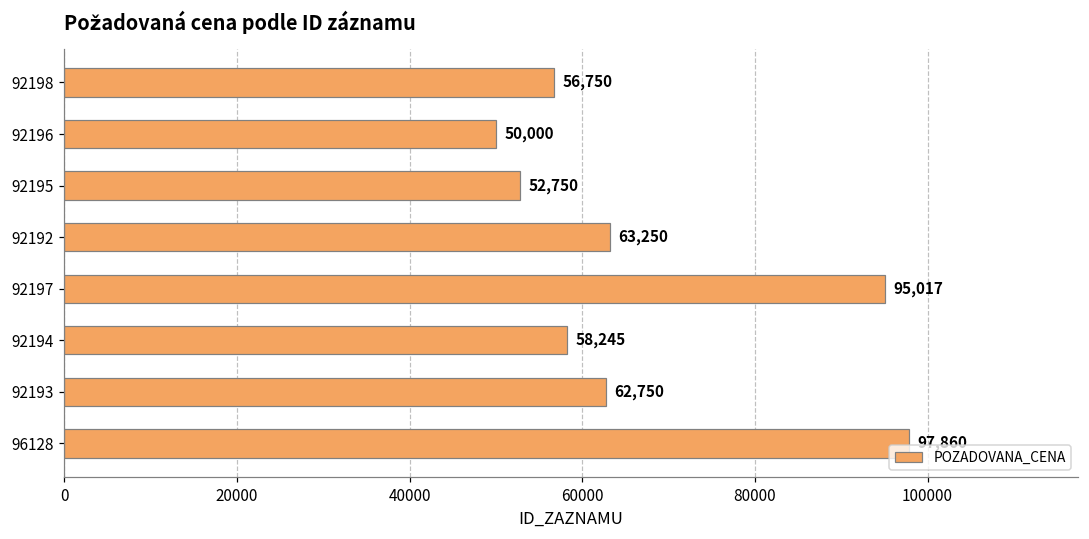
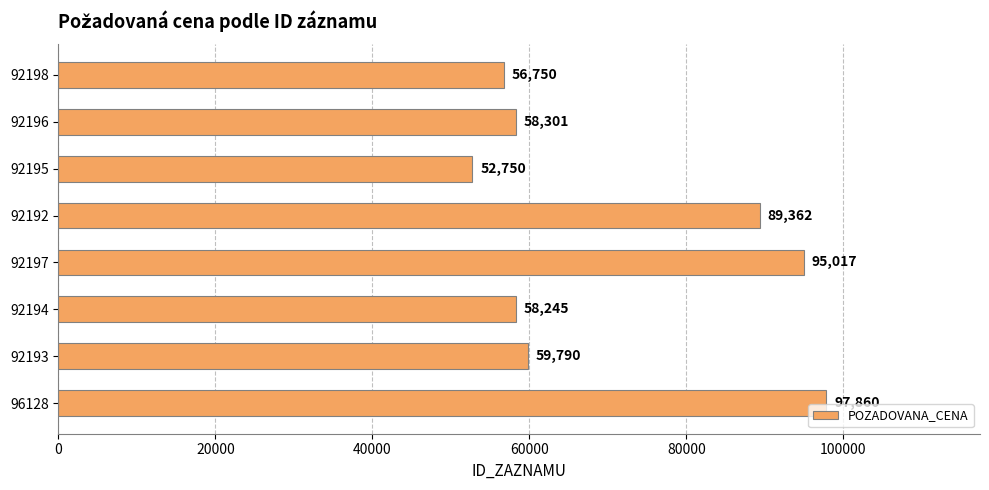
92196: 50,000 -> 58,301
92192: 63,250 -> 89,362
92193: 62,750 -> 59,790
